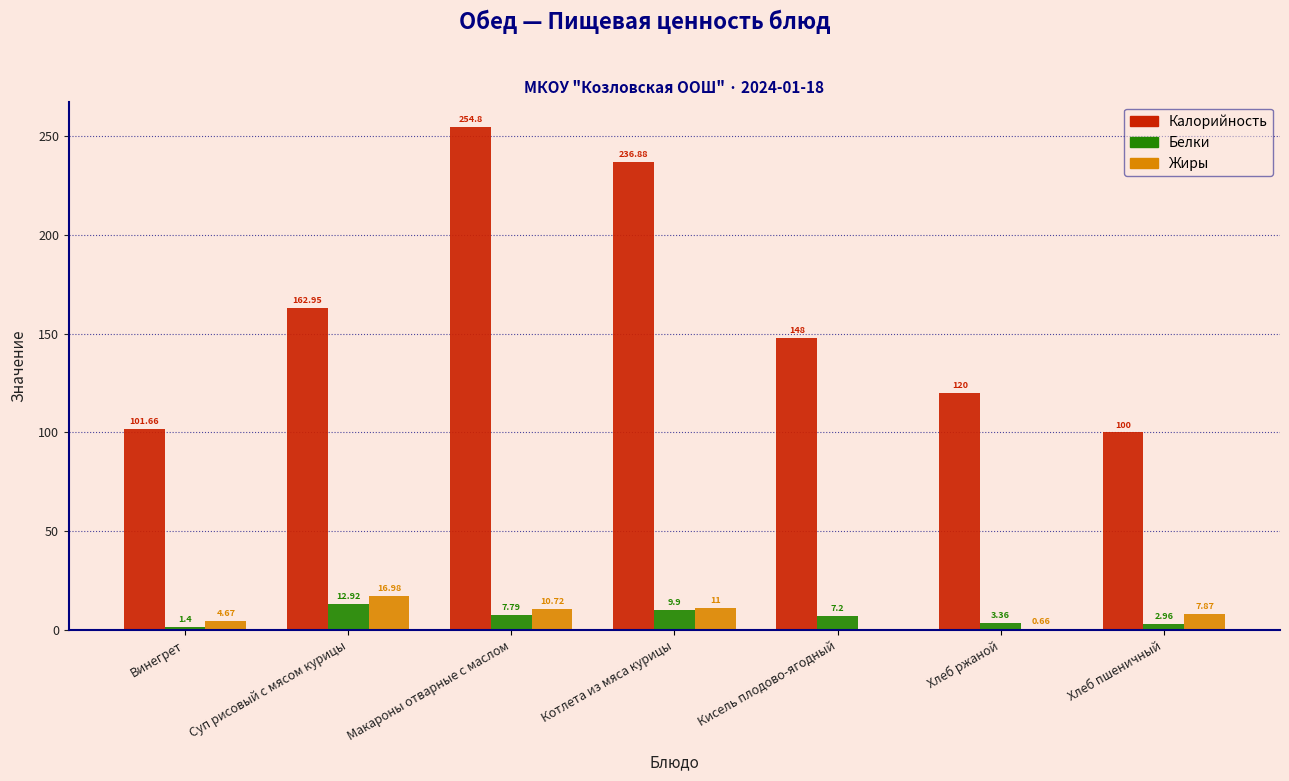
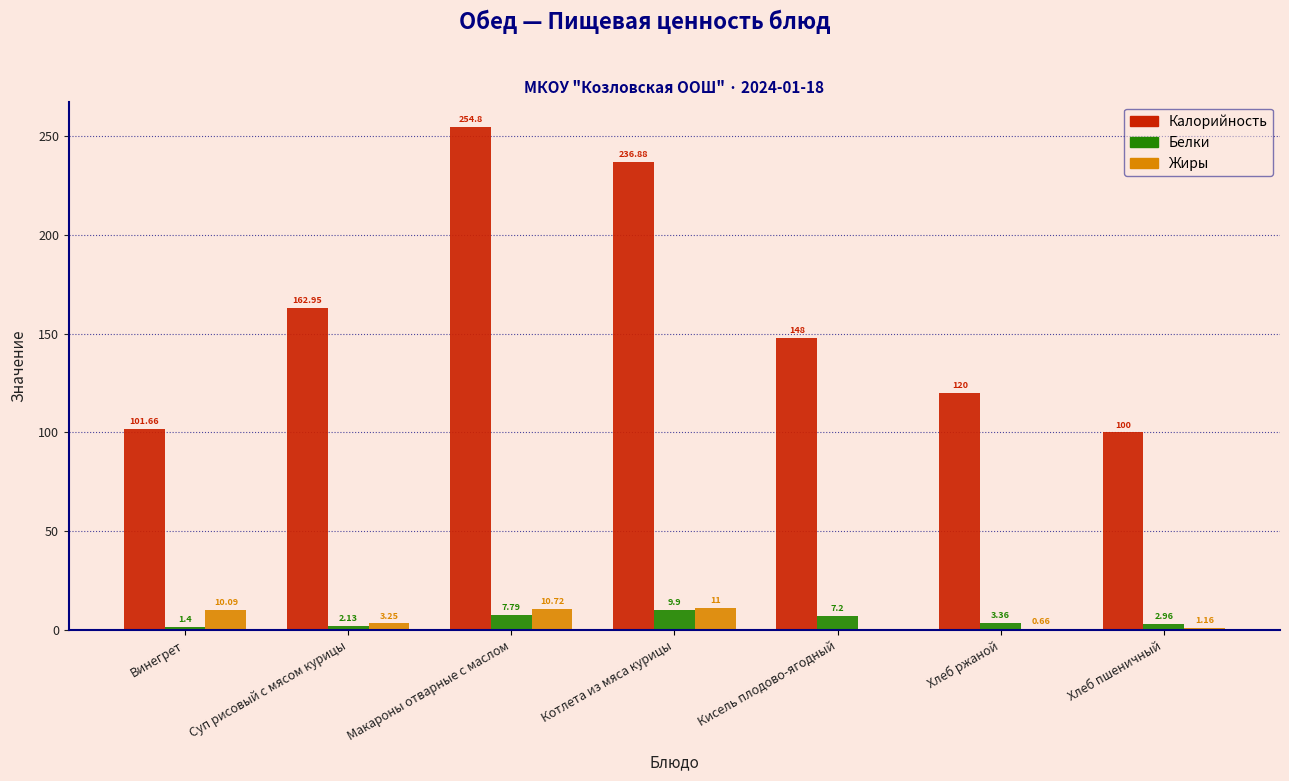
Жиры, Винегрет: 4.67 -> 10.09
Белки, Суп рисовый с мясом курицы: 12.92 -> 2.13
Жиры, Суп рисовый с мясом курицы: 16.98 -> 3.25
Жиры, Хлеб пшеничный: 7.87 -> 1.16
